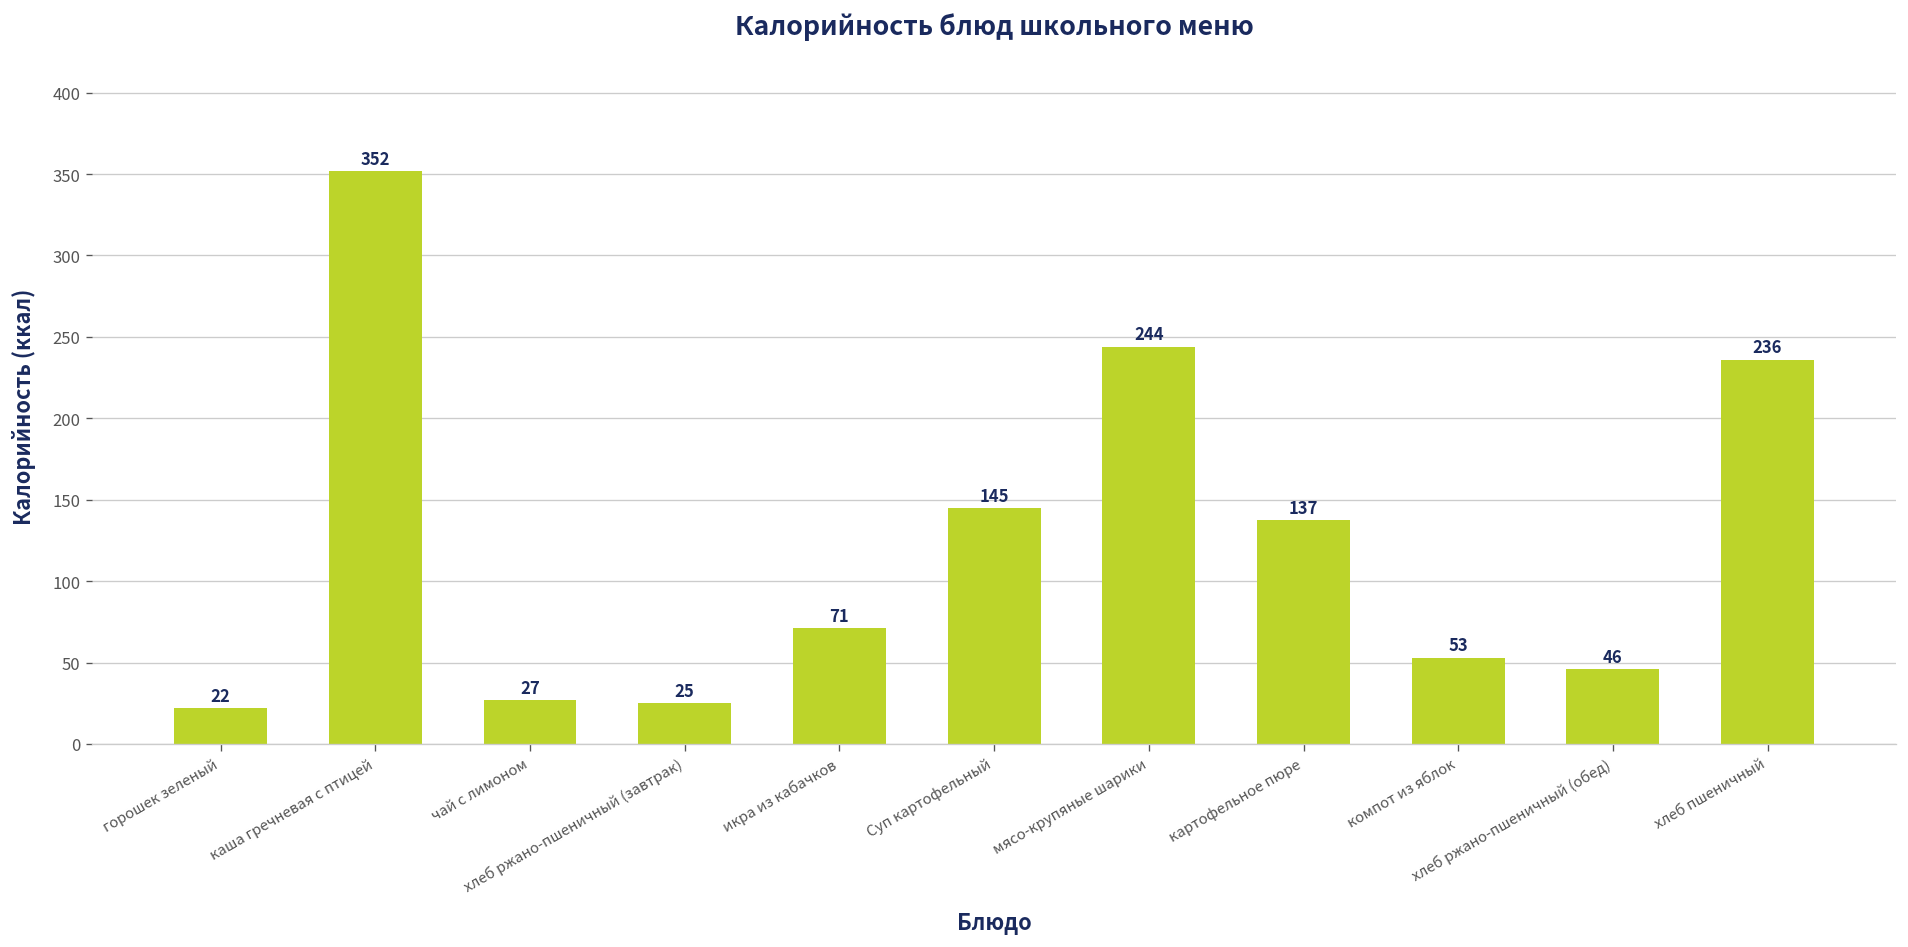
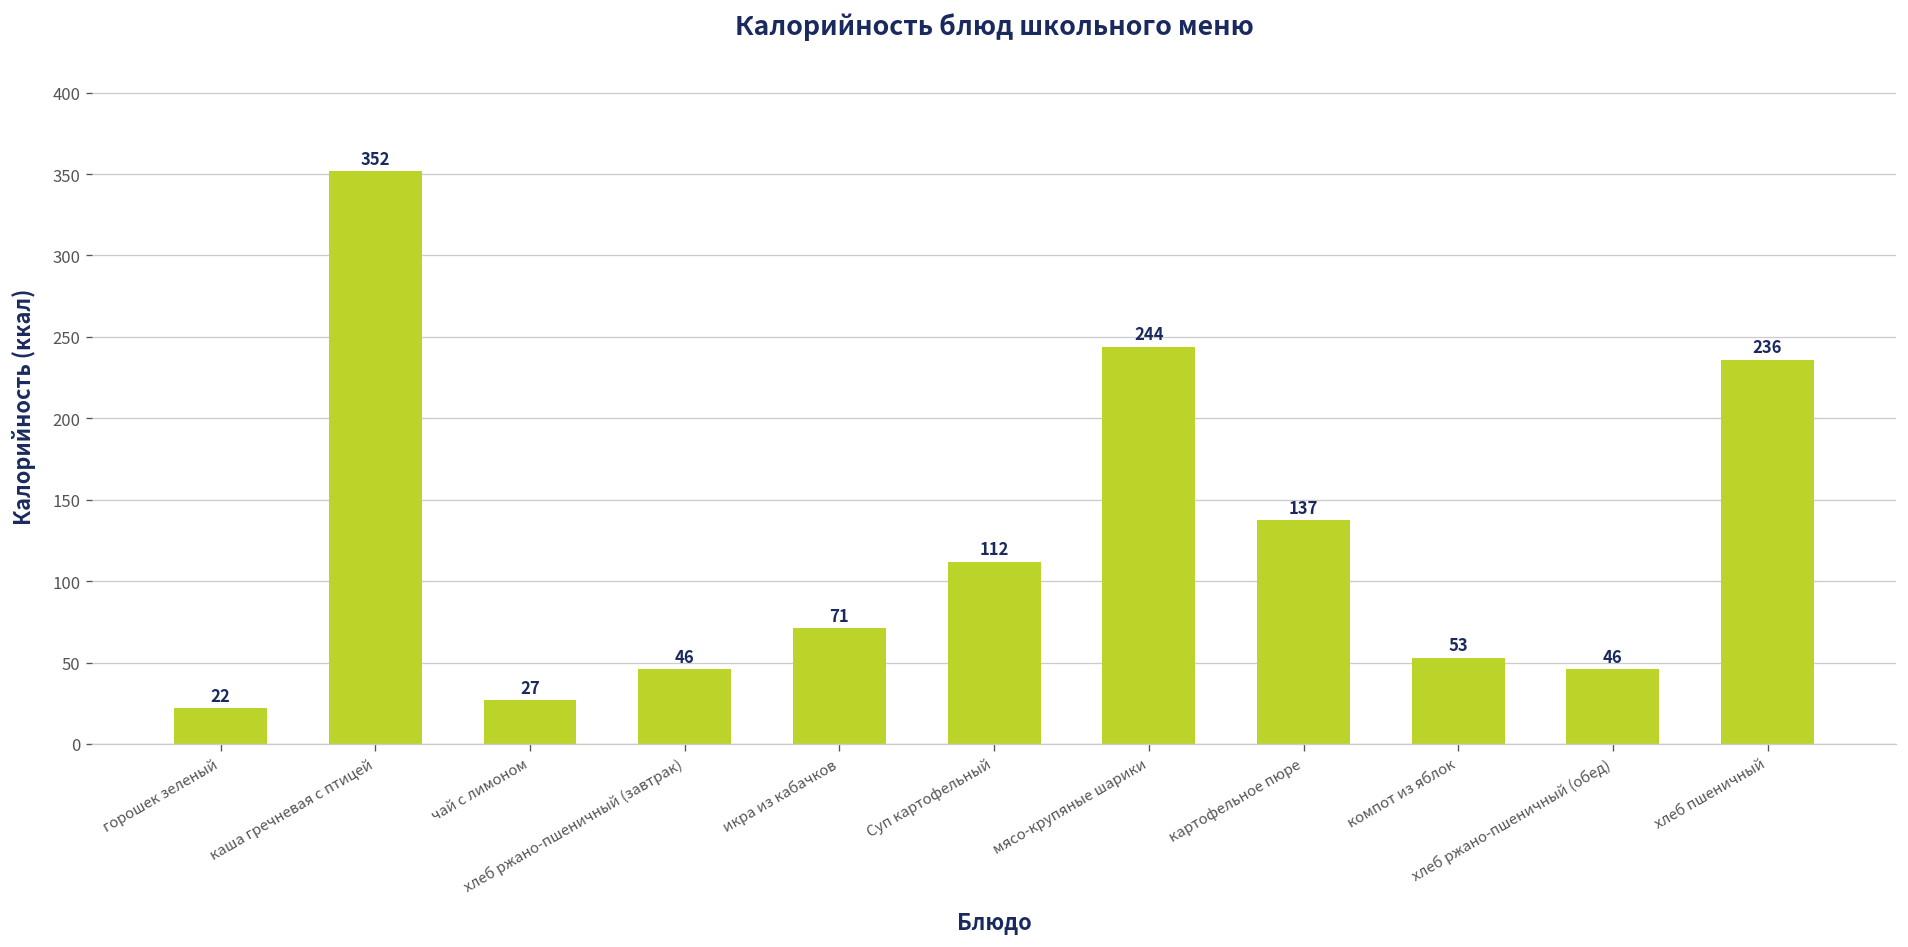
хлеб ржано-пшеничный (завтрак): 25 -> 46
Суп картофельный: 145 -> 112
